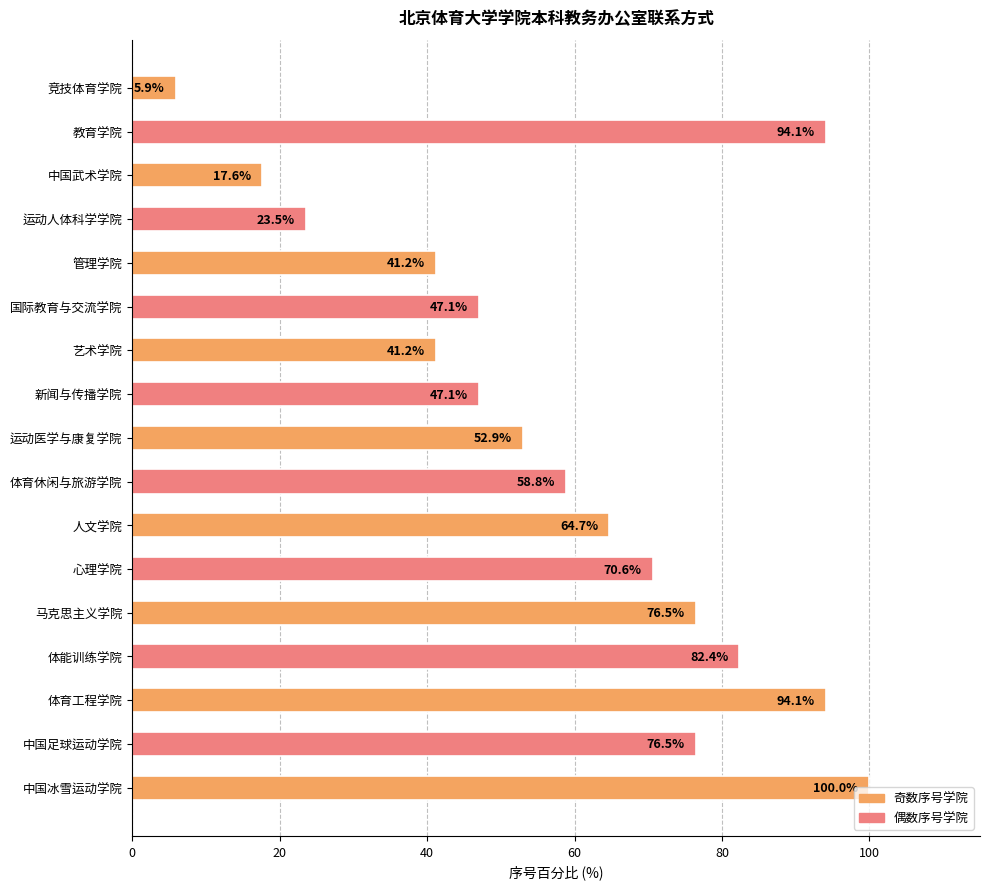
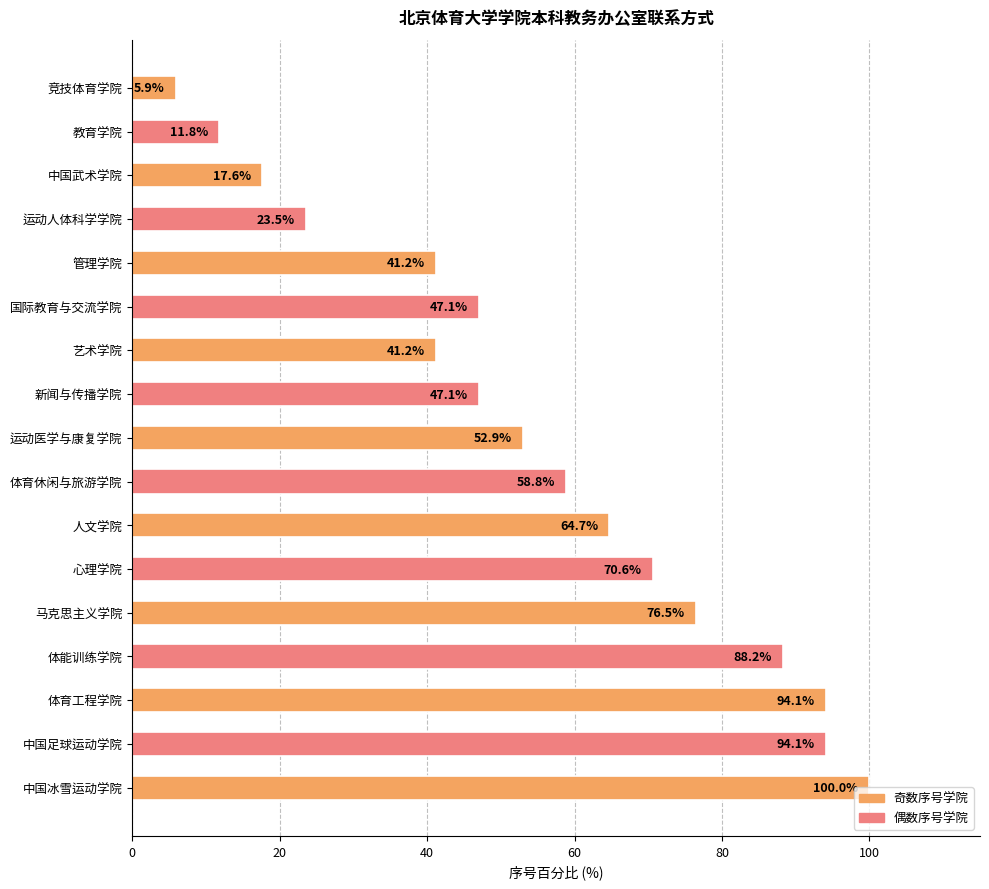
教育学院: 94.1% -> 11.8%
体能训练学院: 82.4% -> 88.2%
中国足球运动学院: 76.5% -> 94.1%
